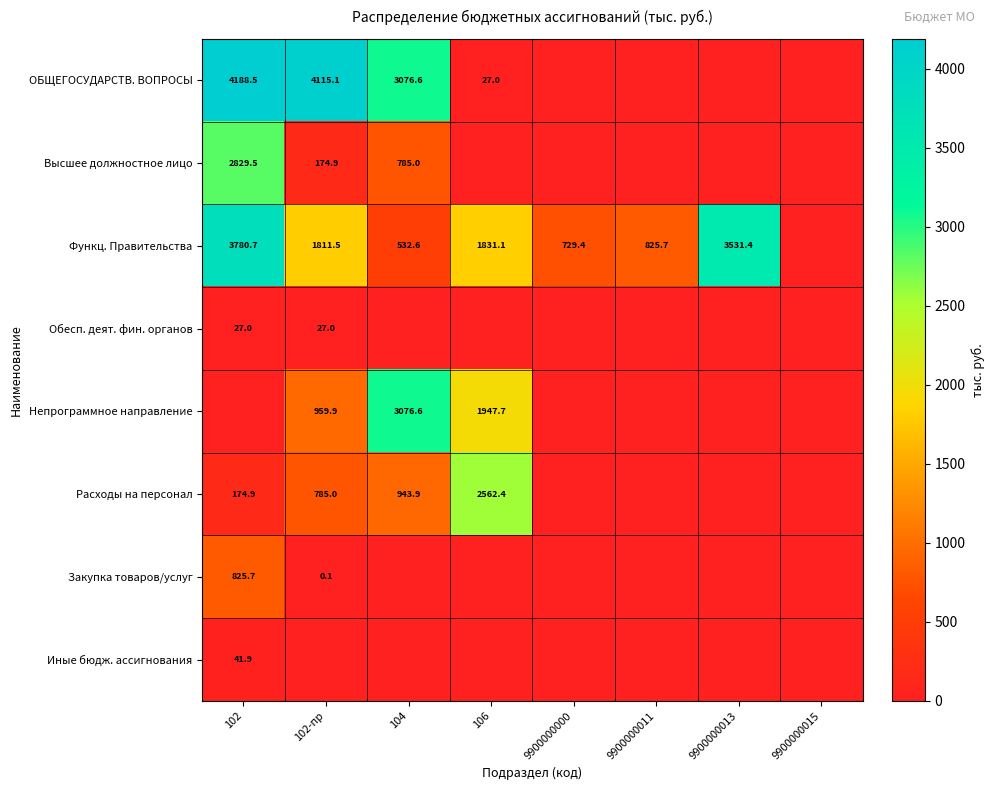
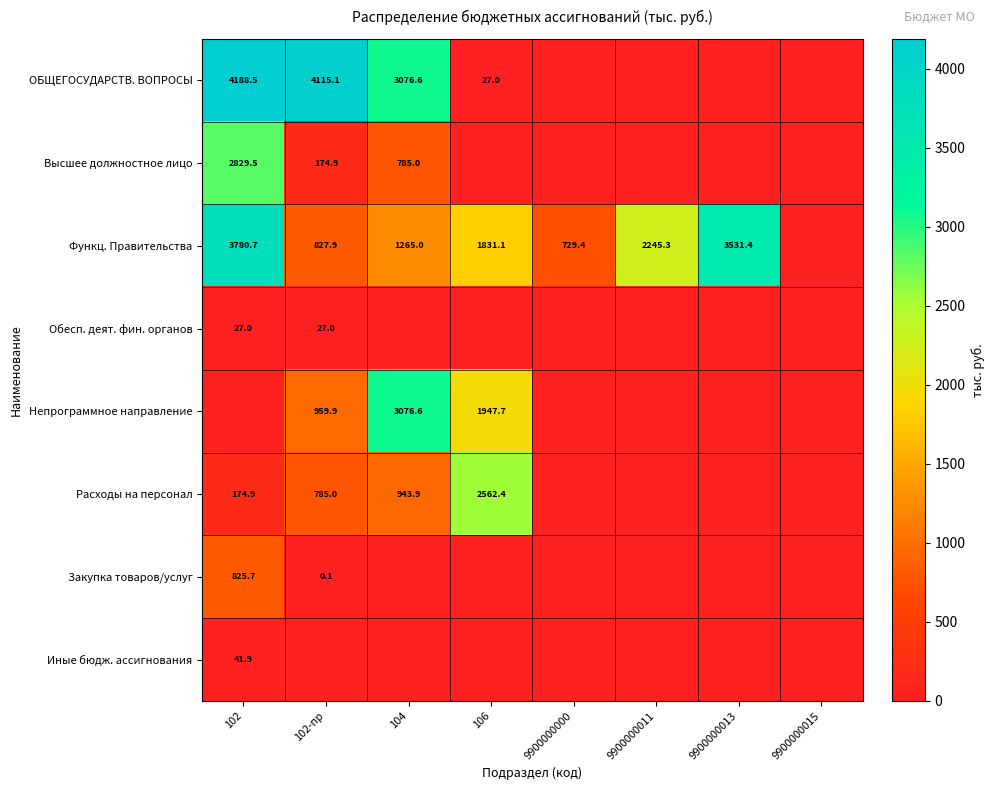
Функц. Правительства, 102-пр: 1811.5 -> 827.9
Функц. Правительства, 104: 532.6 -> 1265.0
Функц. Правительства, 9900000011: 825.7 -> 2245.3
